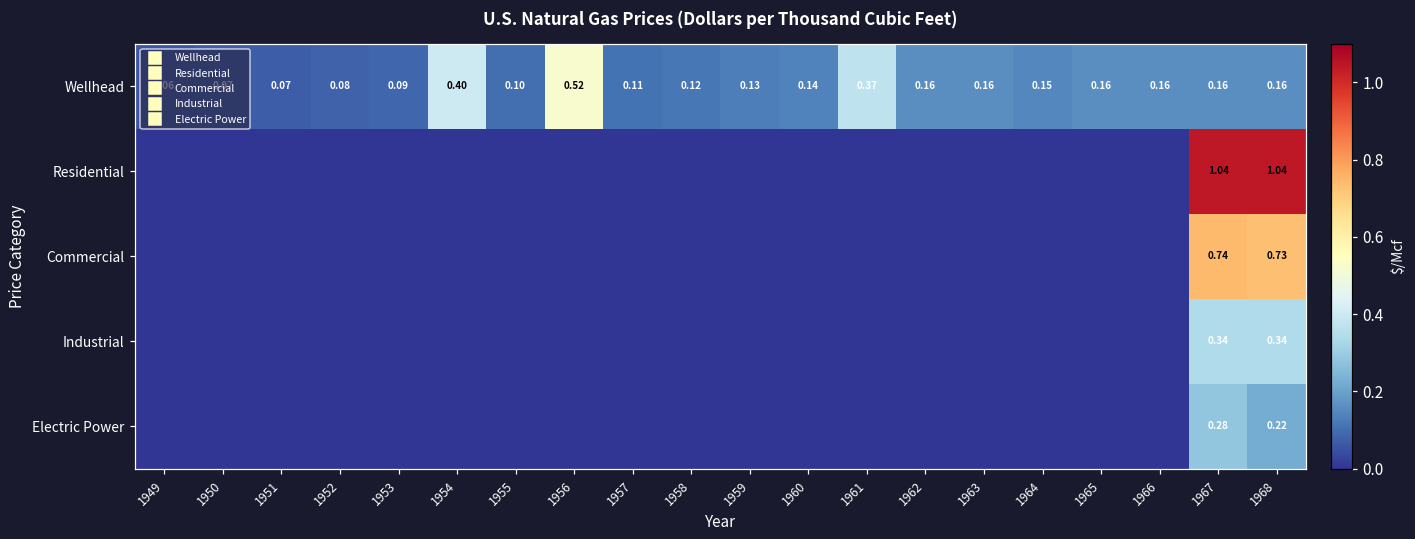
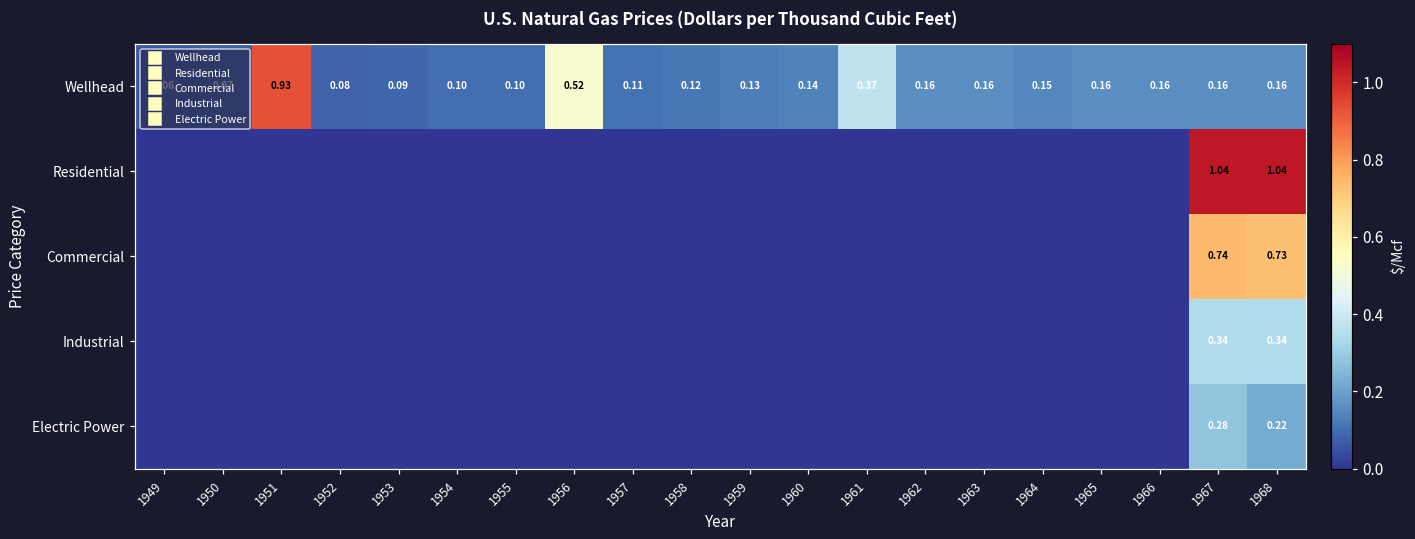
Wellhead, 1951: 0.07 -> 0.93
Wellhead, 1954: 0.40 -> 0.10
